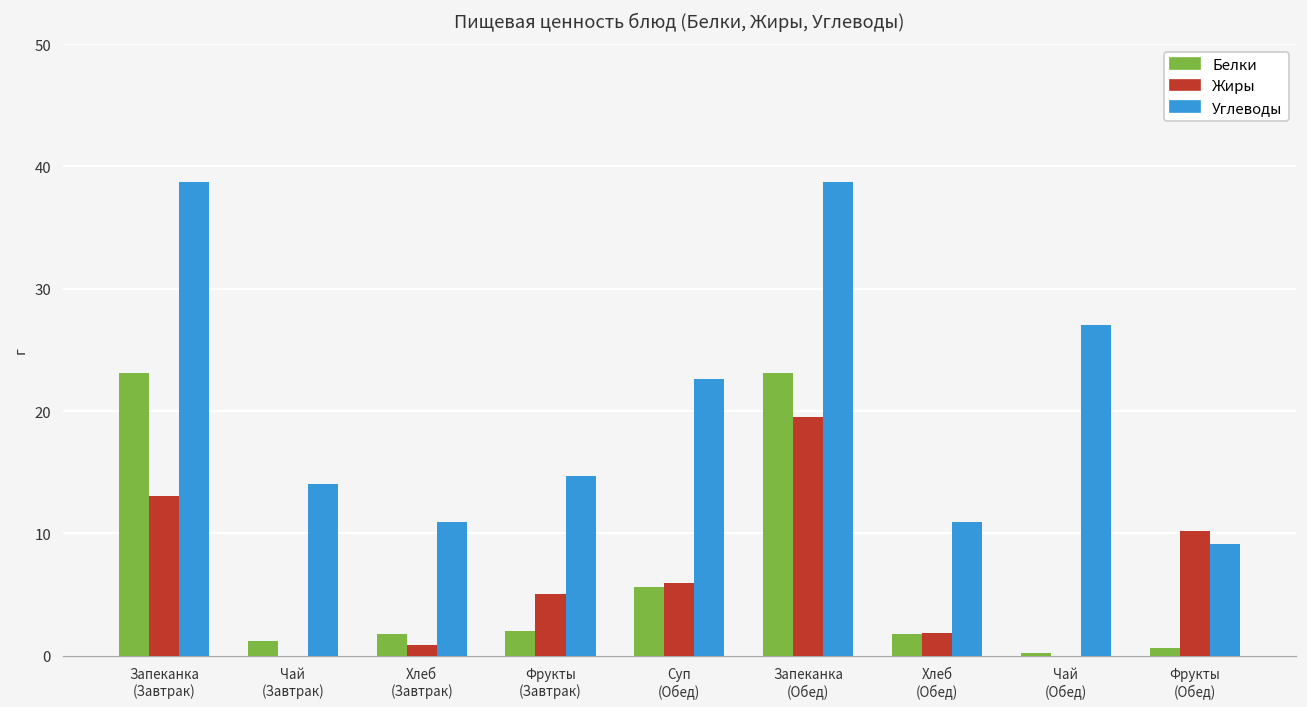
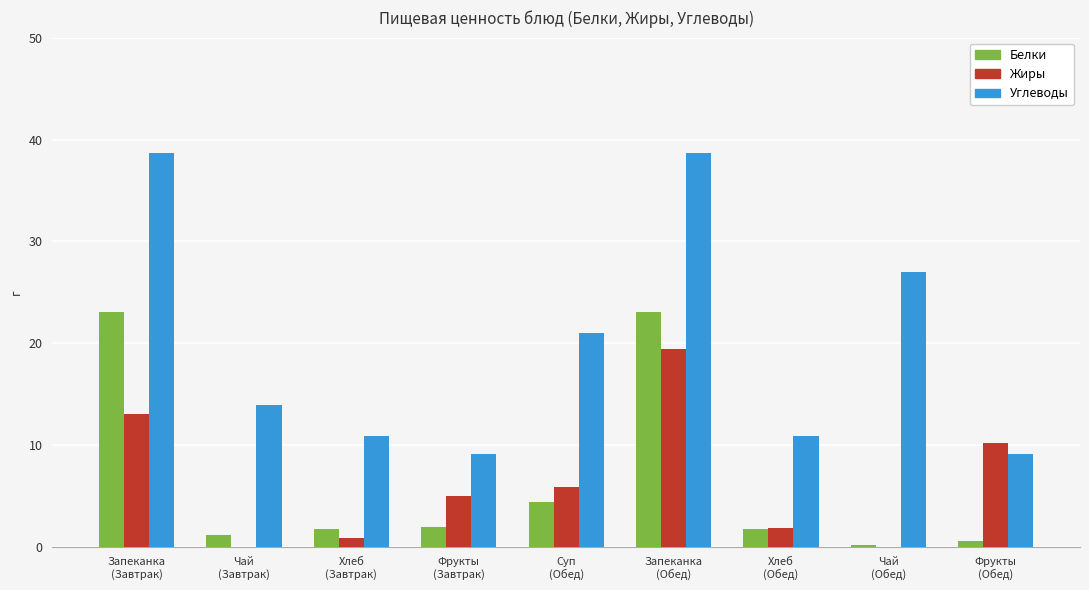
Углеводы, Фрукты (Завтрак): 14.7 -> 9.1
Белки, Суп (Обед): 5.7 -> 4.5
Углеводы, Суп (Обед): 22.6 -> 21.1
